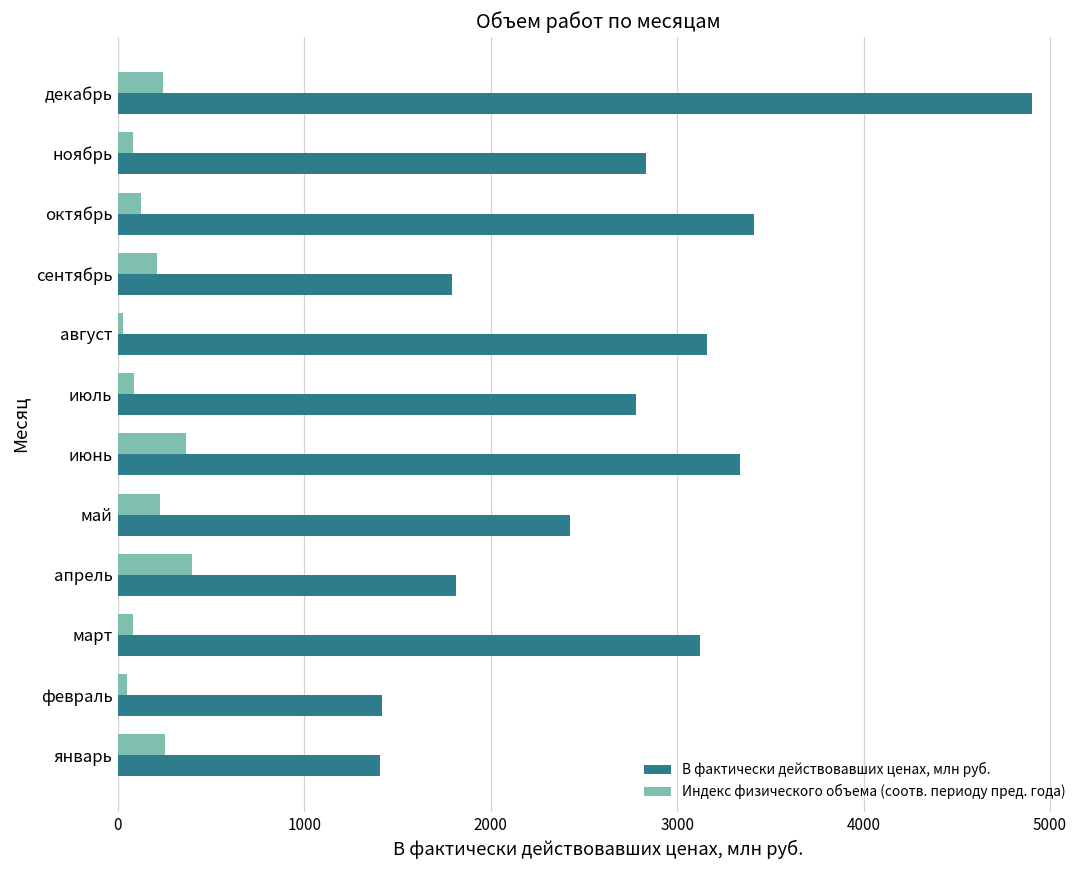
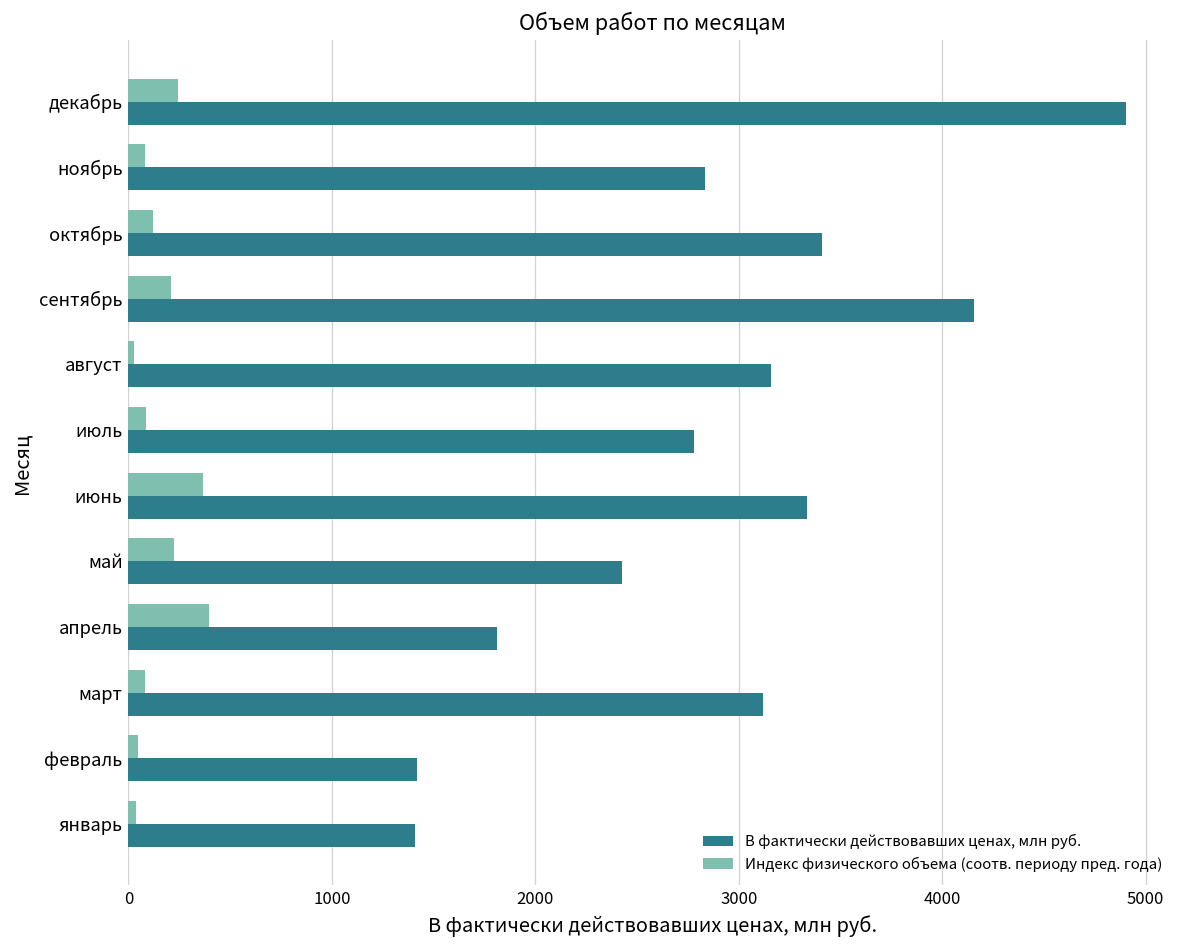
В фактически действовавших ценах, млн руб., сентябрь: 1800 -> 4160
Индекс физического объема (соотв. периоду пред. года), январь: 250 -> 40
